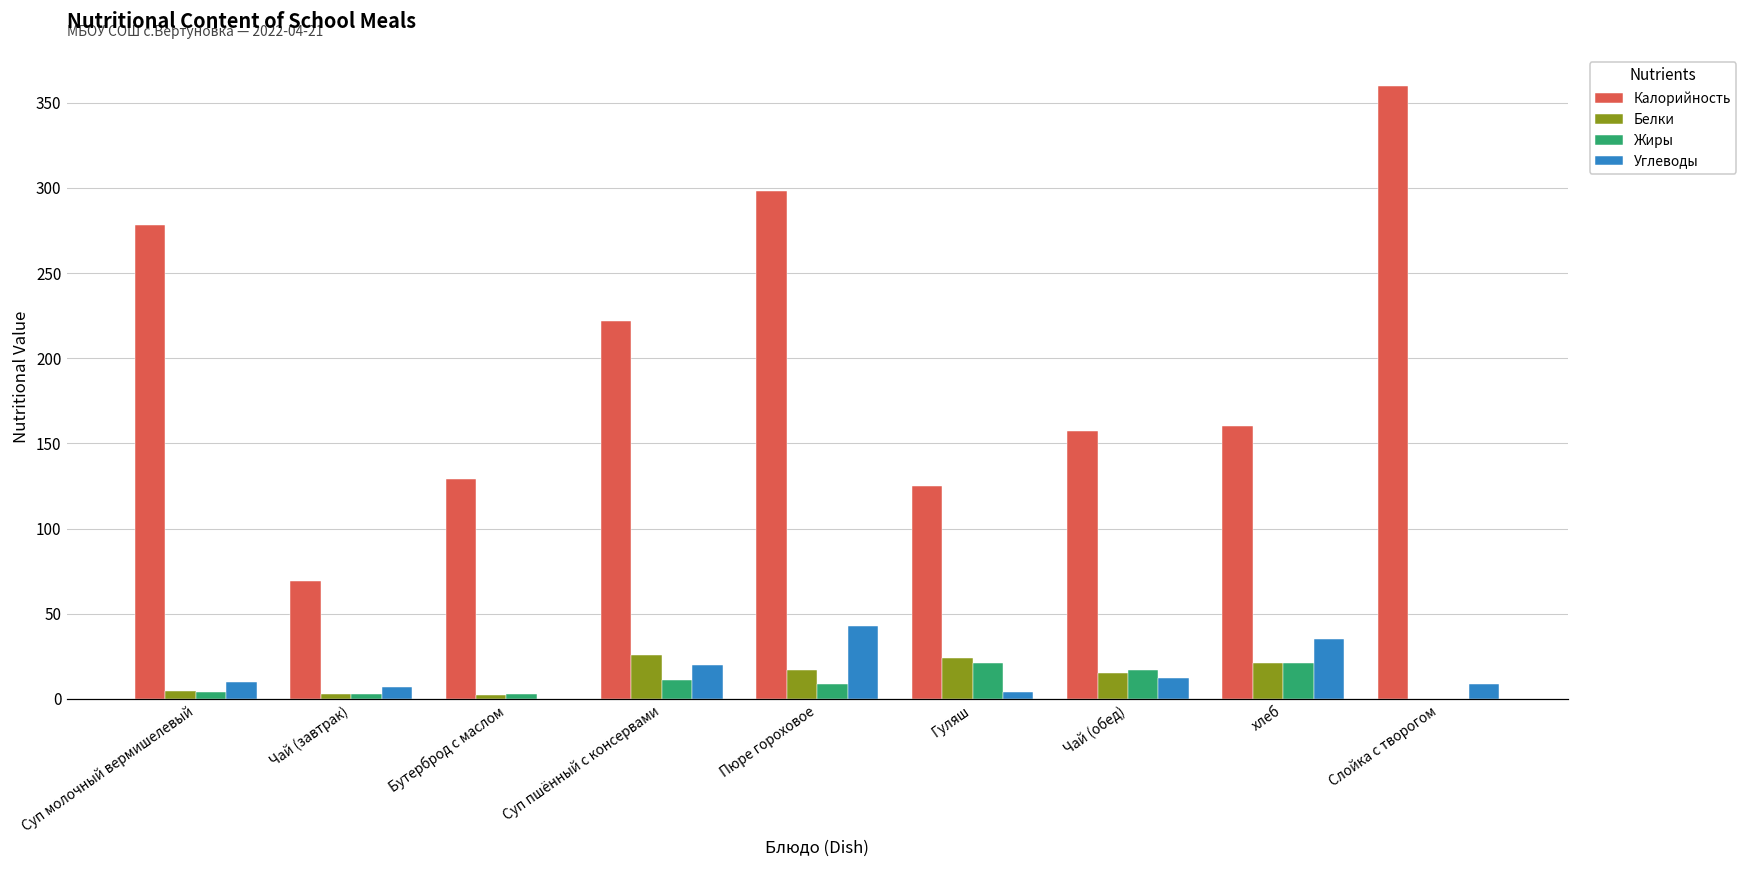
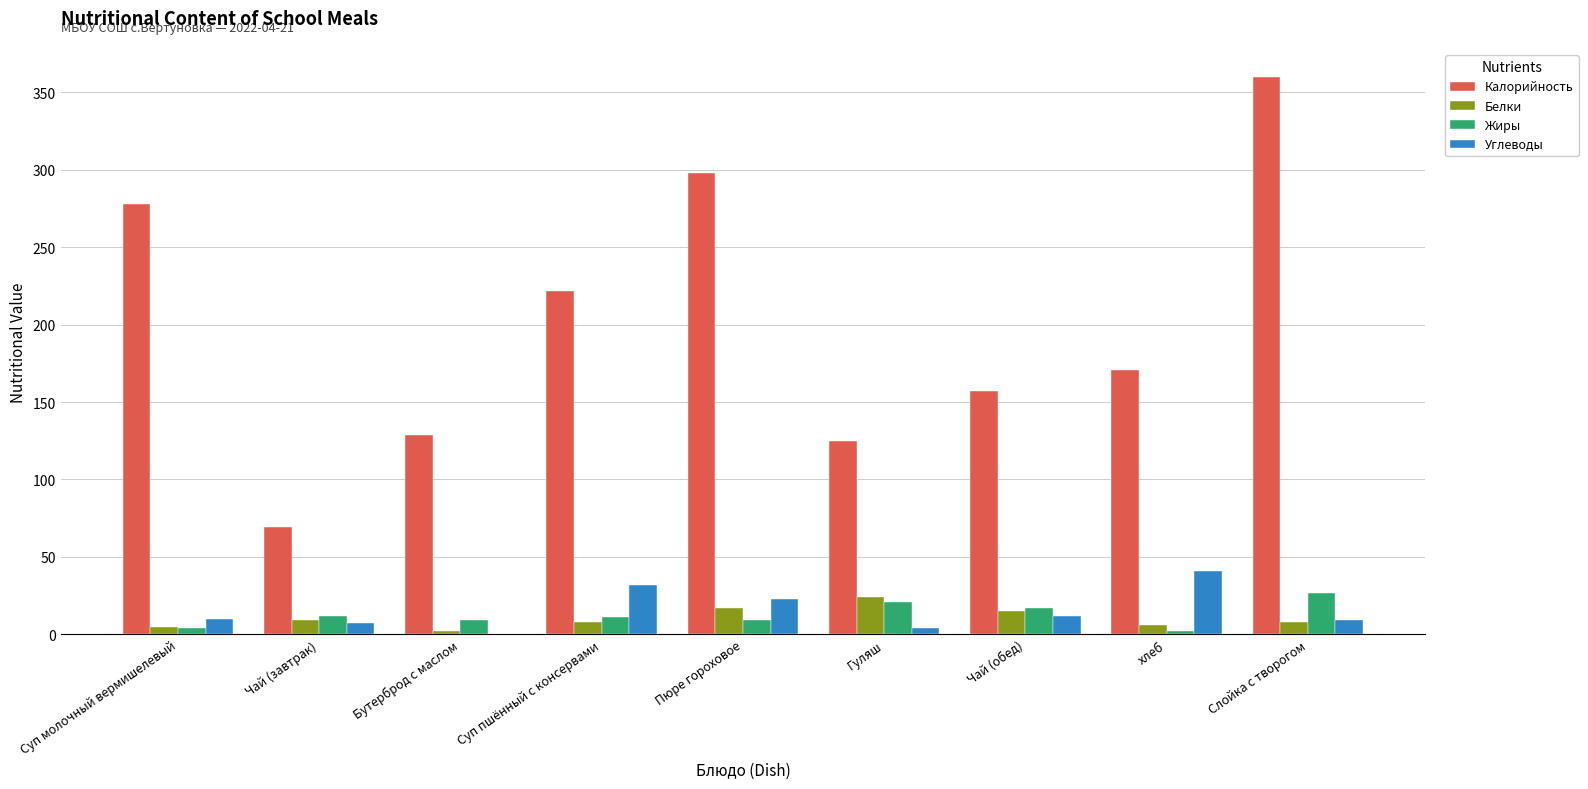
Белки, Чай (завтрак): 3 -> 9
Жиры, Чай (завтрак): 3 -> 12
Жиры, Бутерброд с маслом: 3 -> 9
Белки, Суп пшённый с консервами: 26 -> 8
Углеводы, Суп пшённый с консервами: 20 -> 32
Углеводы, Пюре гороховое: 43 -> 23
Калорийность, хлеб: 160 -> 171
Белки, хлеб: 21 -> 6
Жиры, хлеб: 21 -> 2
Углеводы, хлеб: 35 -> 41
Белки, Слойка с творогом: 0 -> 8
Жиры, Слойка с творогом: 0 -> 27
